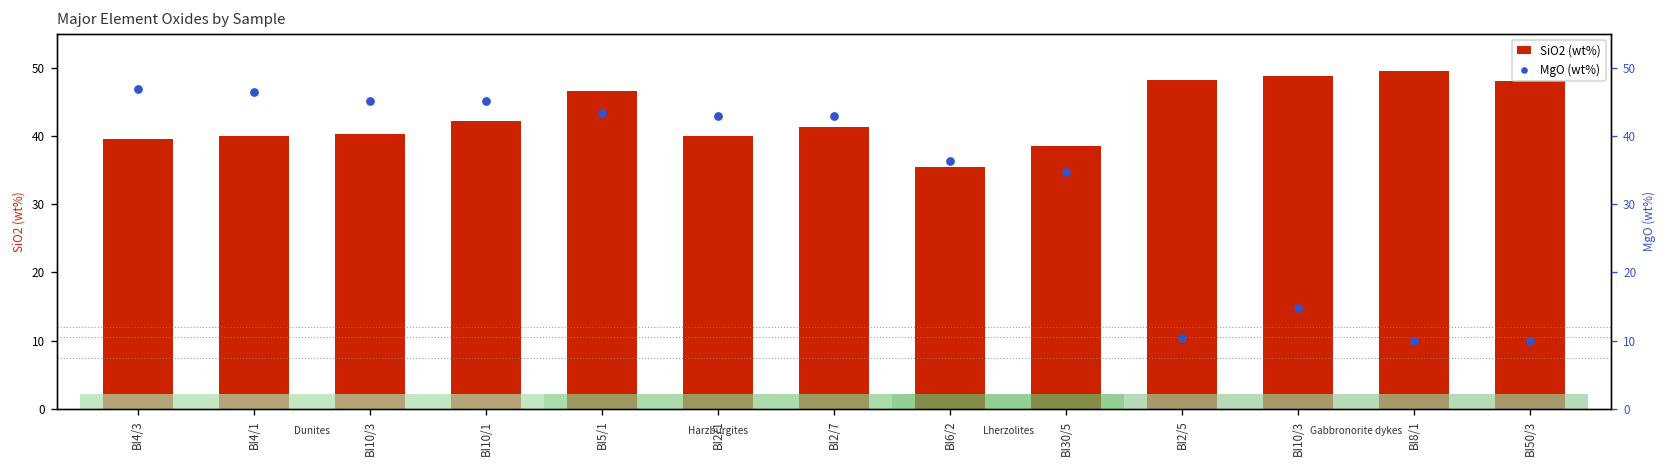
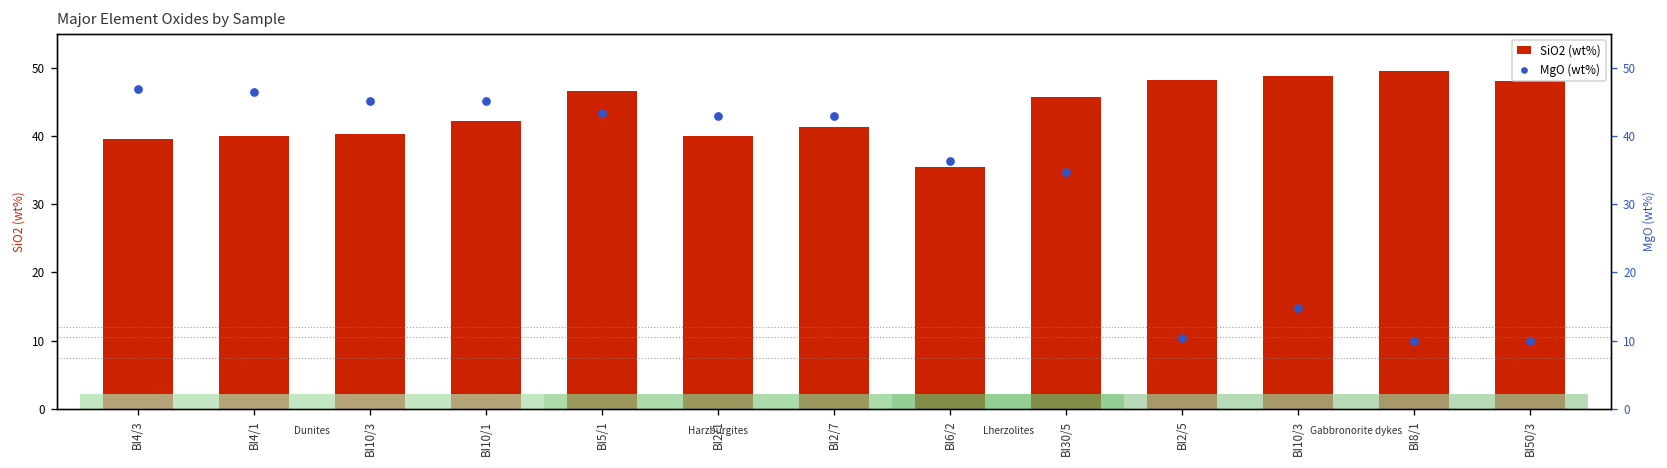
SiO2 (wt%), BI30/5: 39 -> 46
